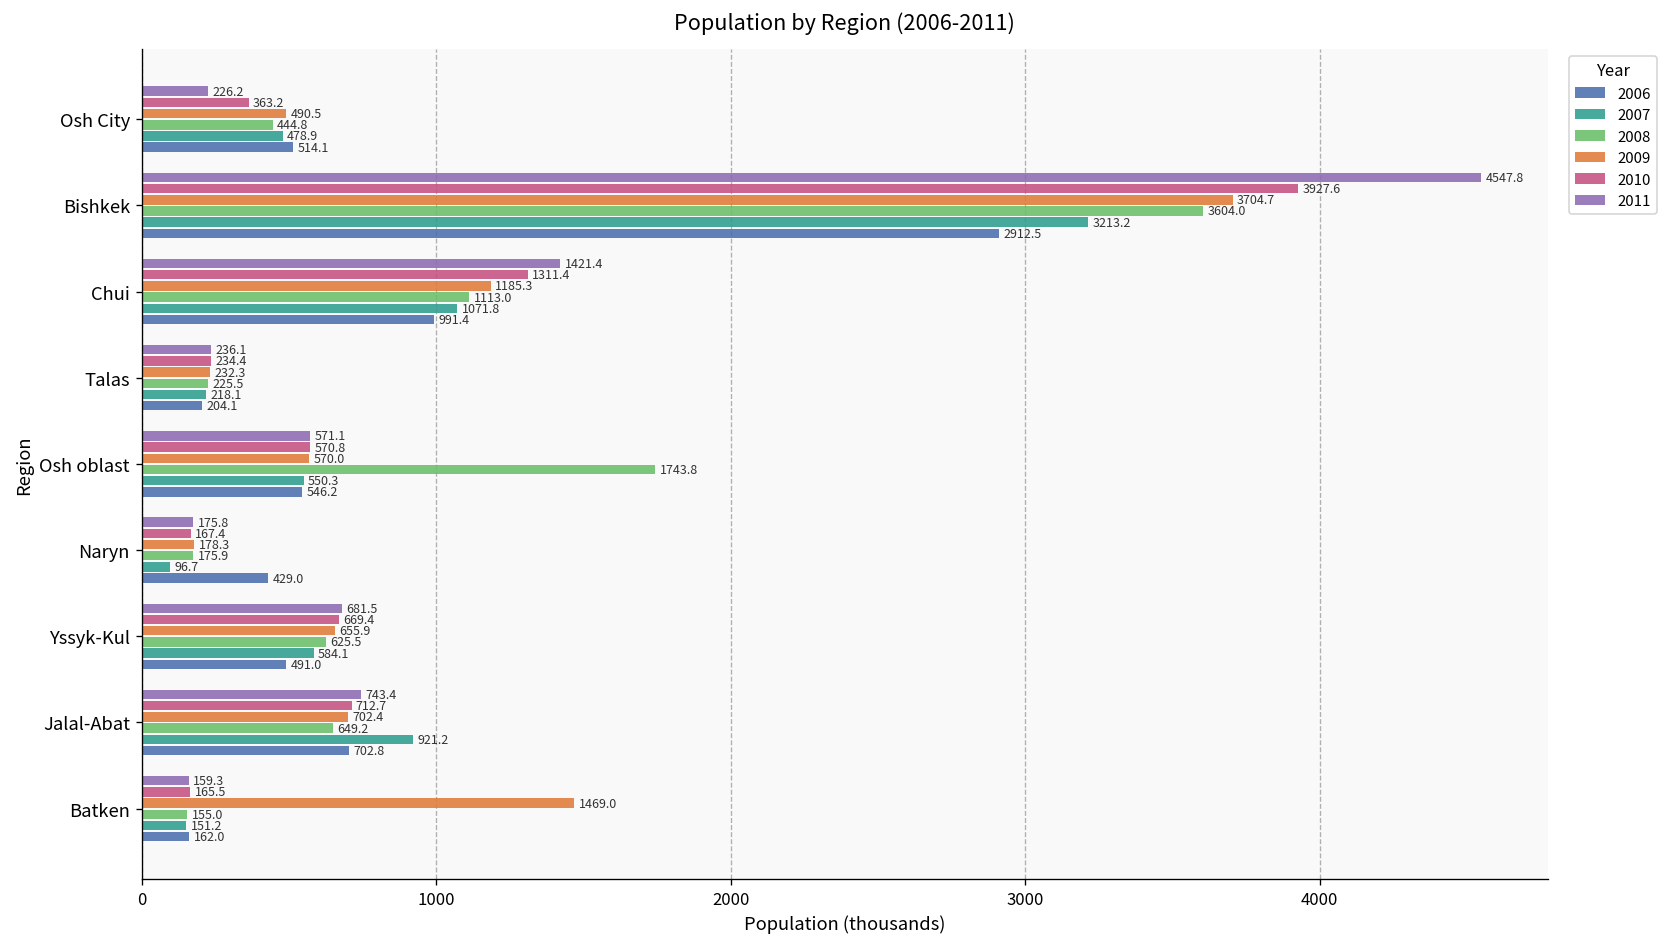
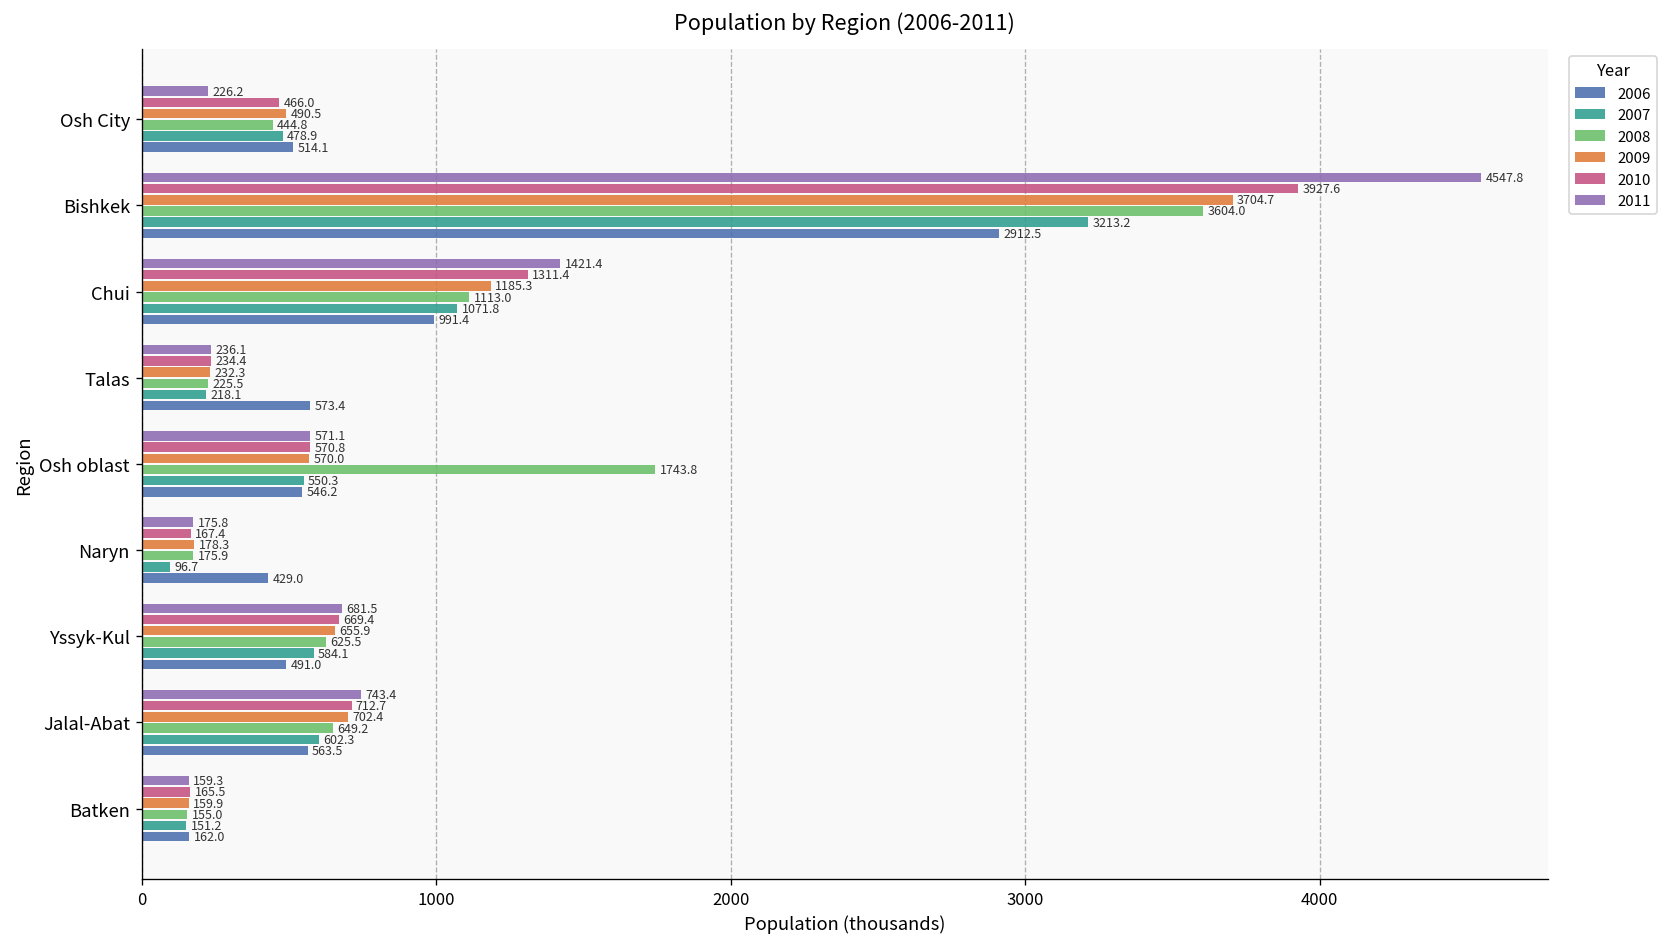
2010, Osh City: 363.2 -> 466.0
2006, Talas: 204.1 -> 573.4
2007, Jalal-Abat: 921.2 -> 602.3
2006, Jalal-Abat: 702.8 -> 563.5
2009, Batken: 1469.0 -> 159.9
